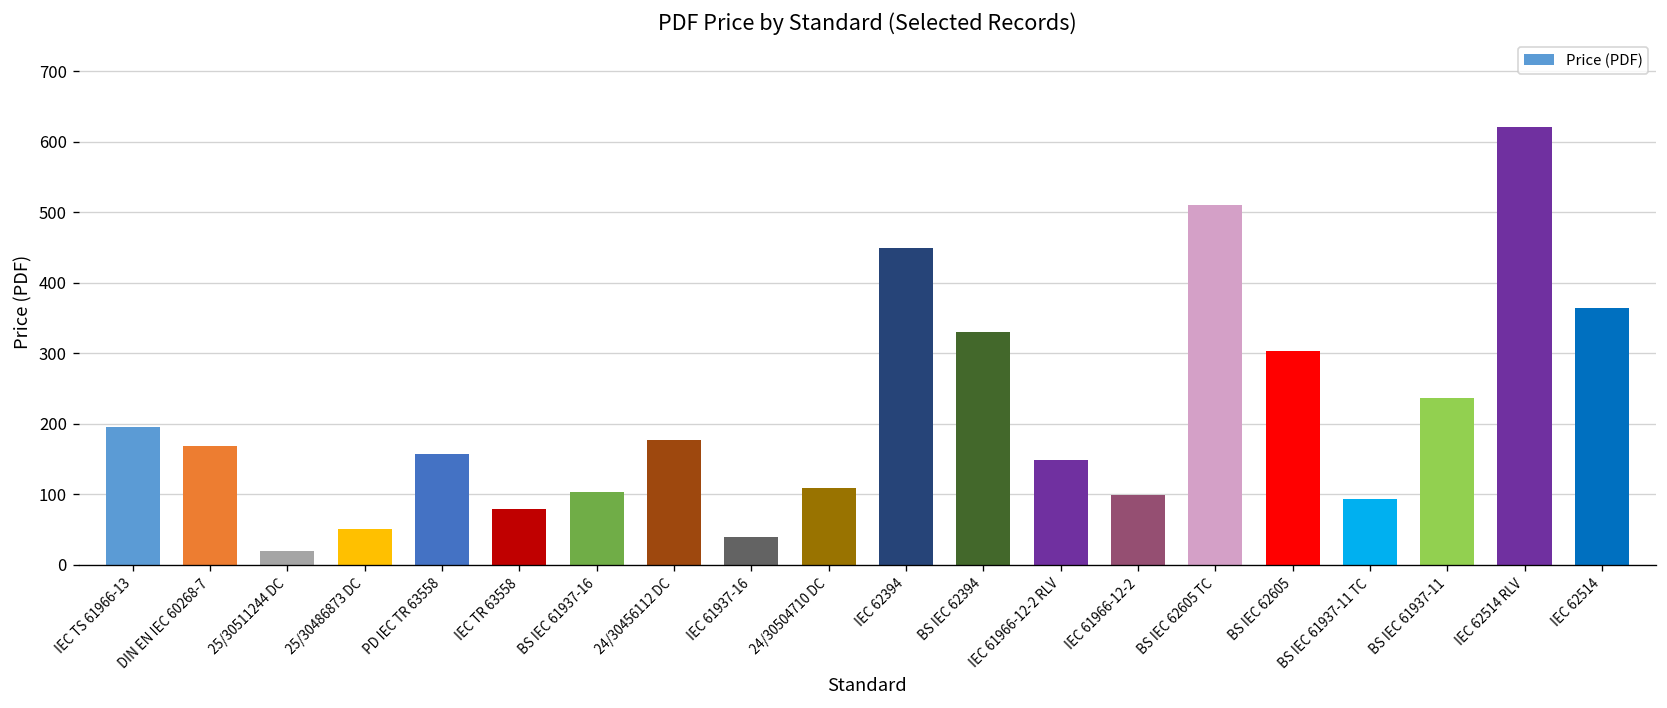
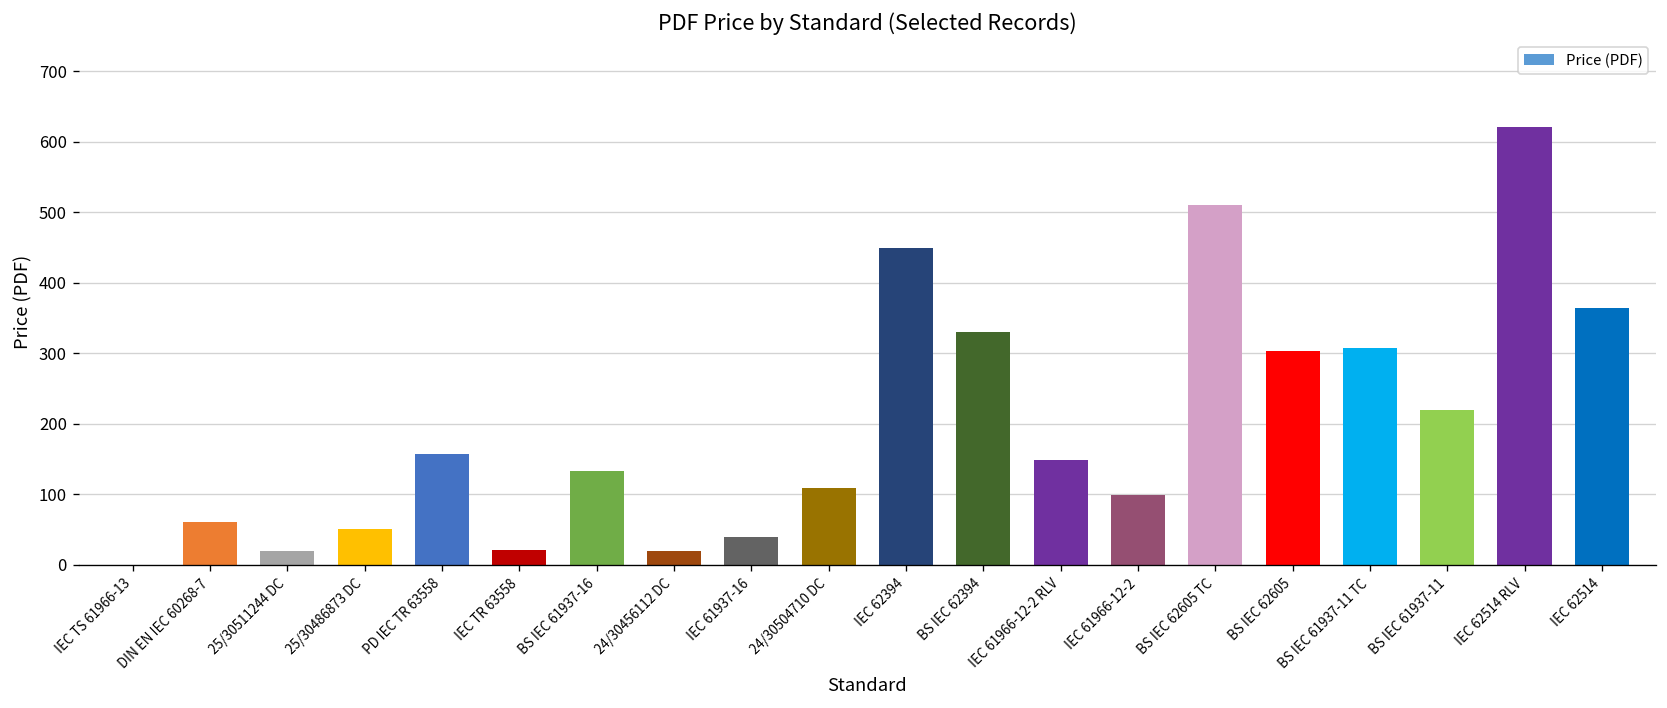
IEC TS 61966-13: 200 -> 0
DIN EN IEC 60268-7: 170 -> 60
IEC TR 63558: 80 -> 20
BS IEC 61937-16: 100 -> 130
24/30456112 DC: 180 -> 20
BS IEC 61937-11 TC: 90 -> 310
BS IEC 61937-11: 240 -> 220
